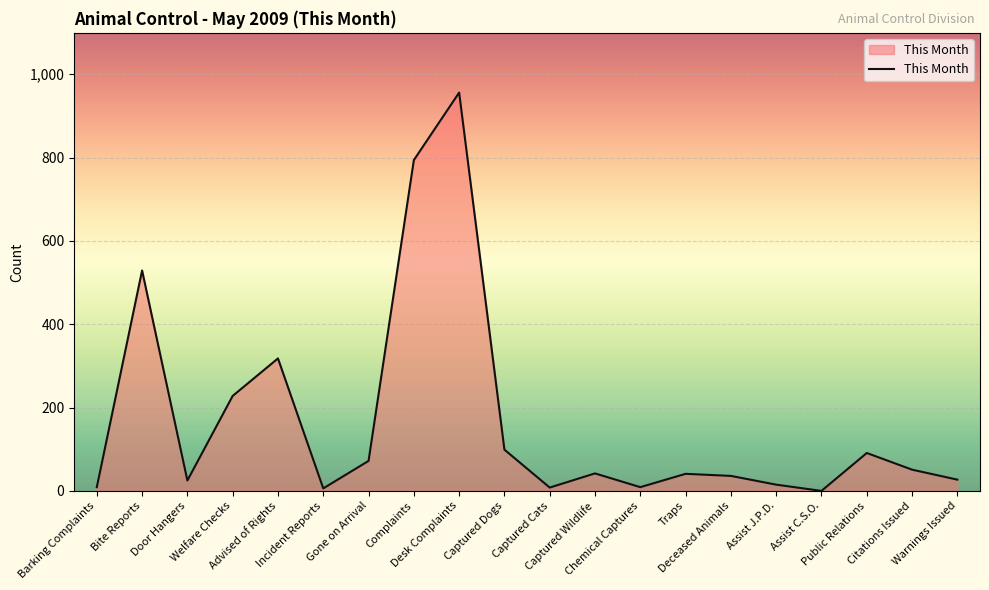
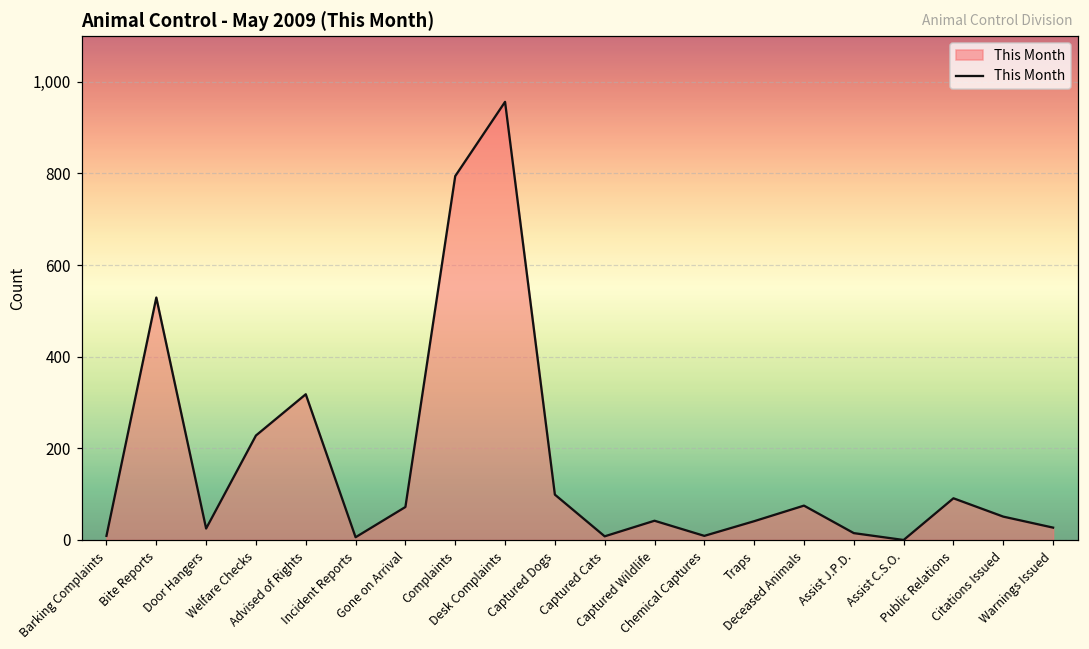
Deceased Animals: 40 -> 80
